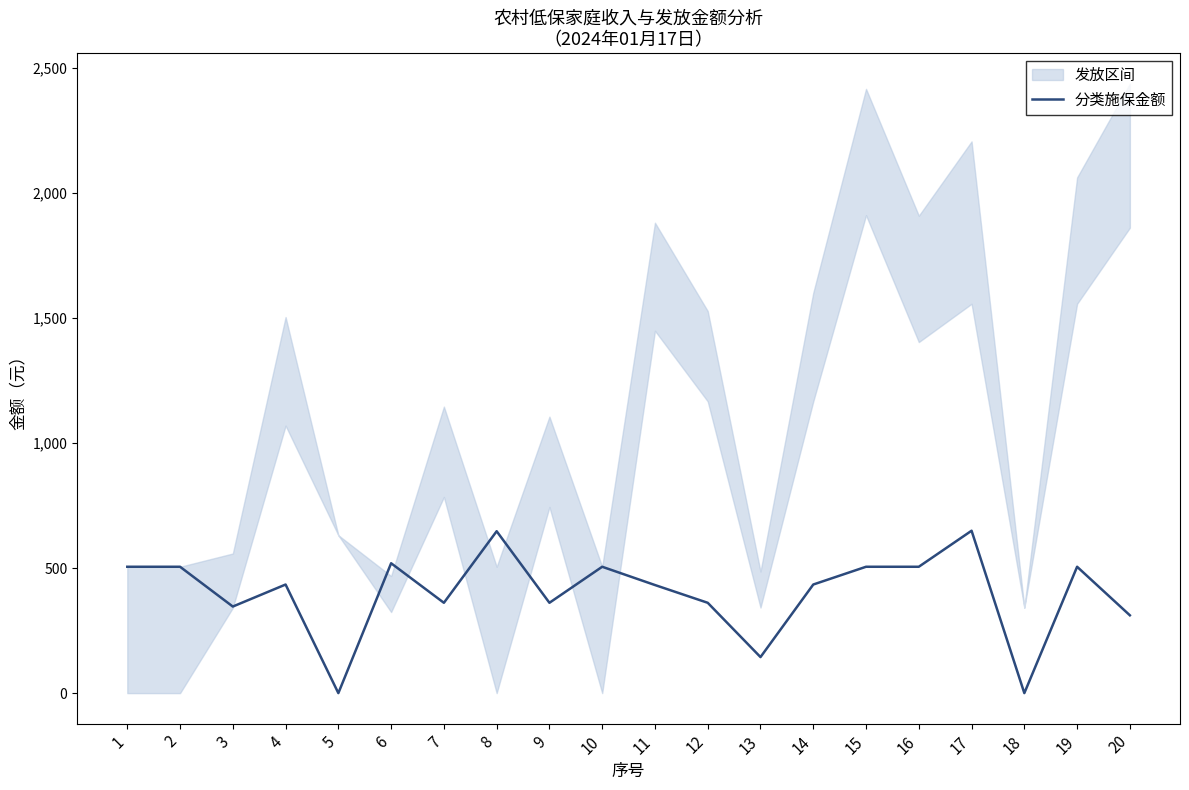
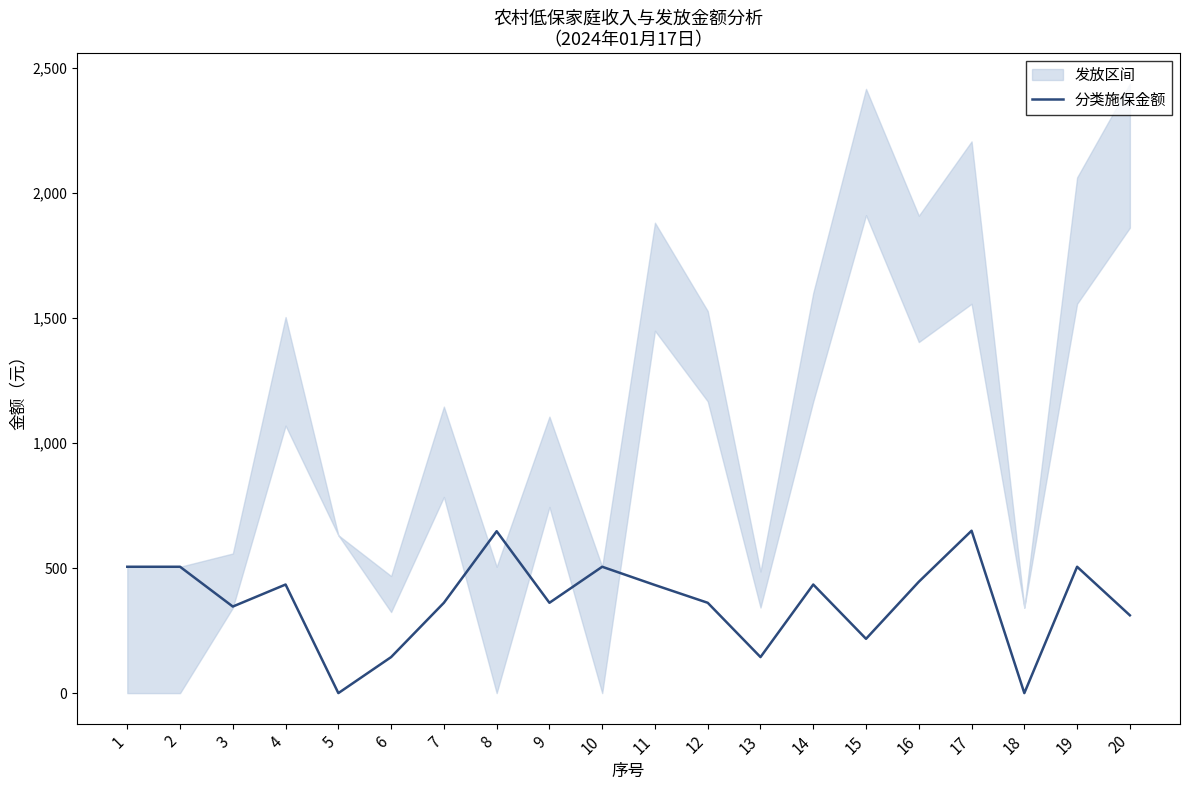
分类施保金额, 6: 520 -> 140
分类施保金额, 15: 510 -> 220
分类施保金额, 16: 510 -> 450
